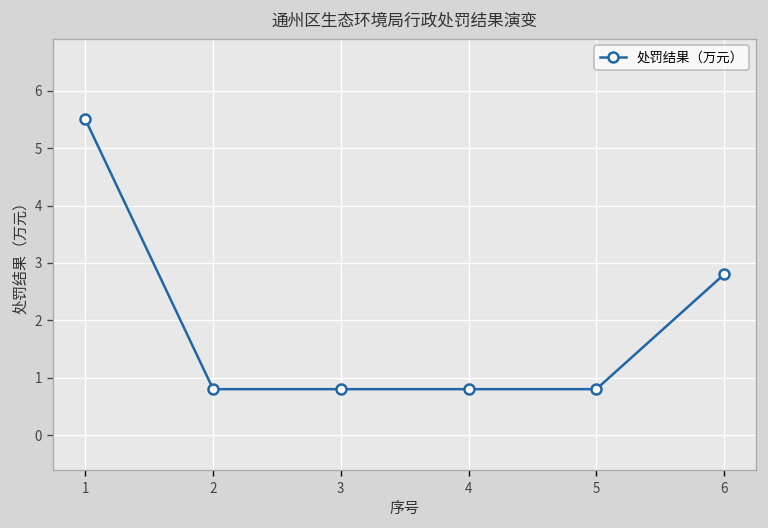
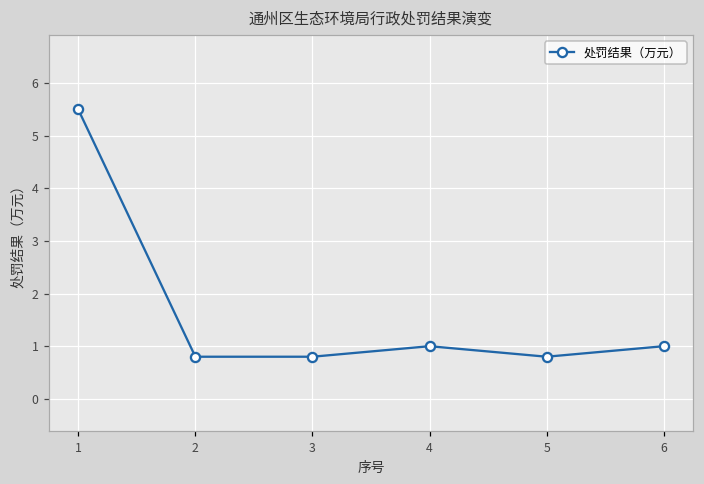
4: 0.8 -> 1.0
6: 2.8 -> 1.0
